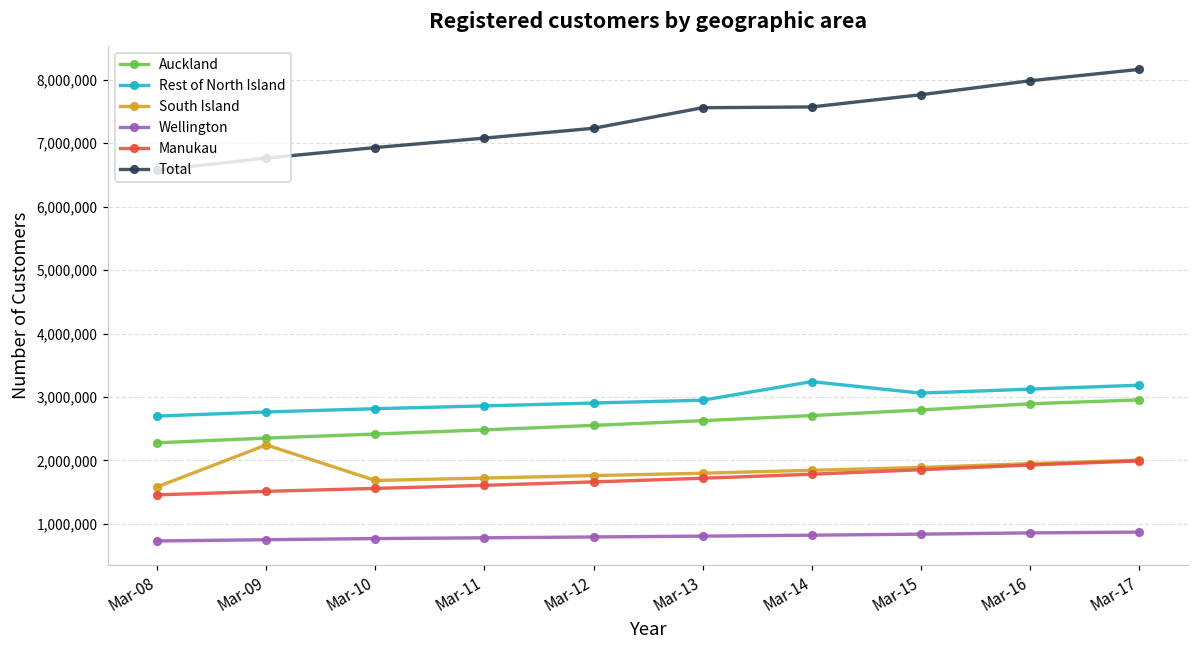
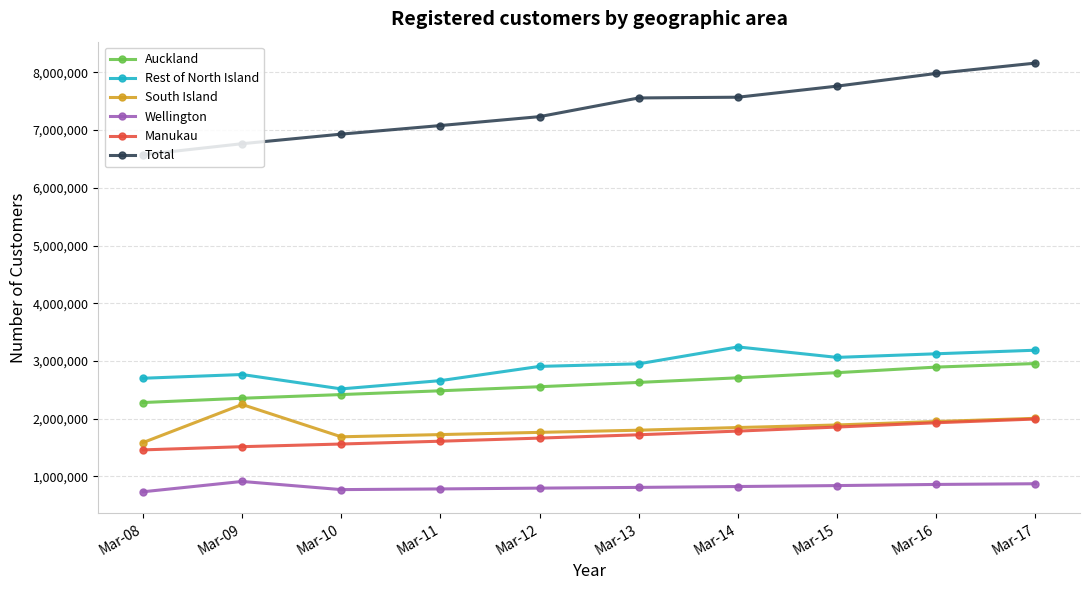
Wellington, Mar-09: 800,000 -> 900,000
Rest of North Island, Mar-10: 2,800,000 -> 2,500,000
Rest of North Island, Mar-11: 2,900,000 -> 2,700,000
